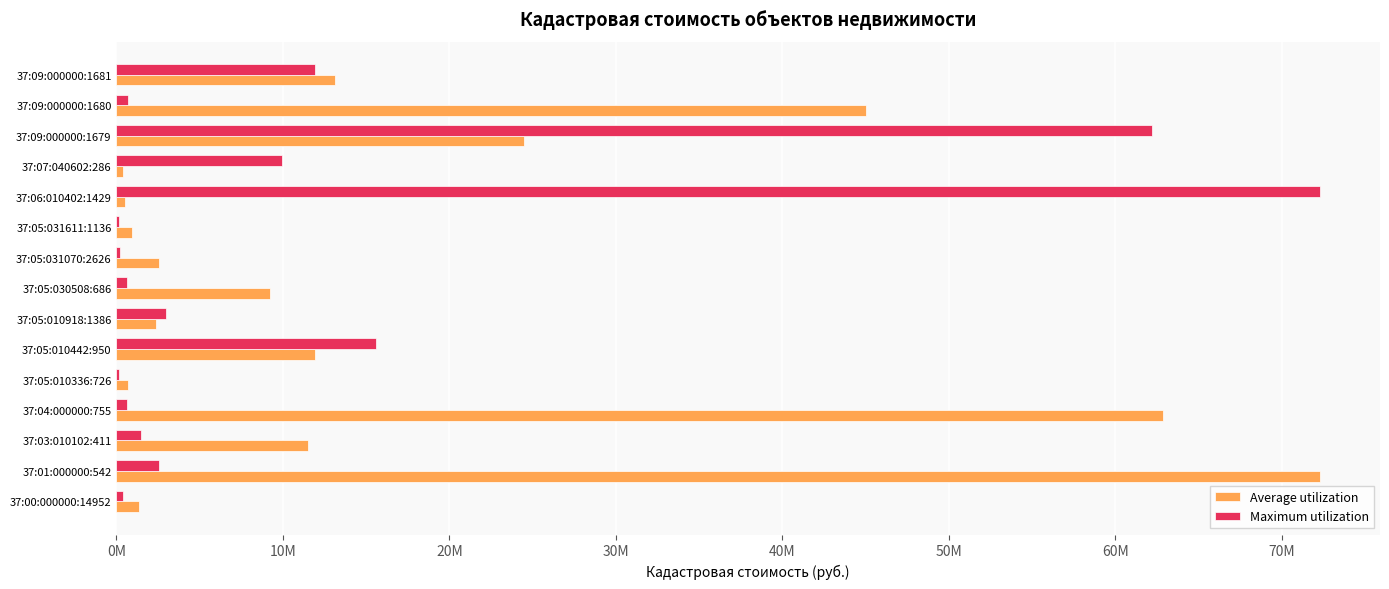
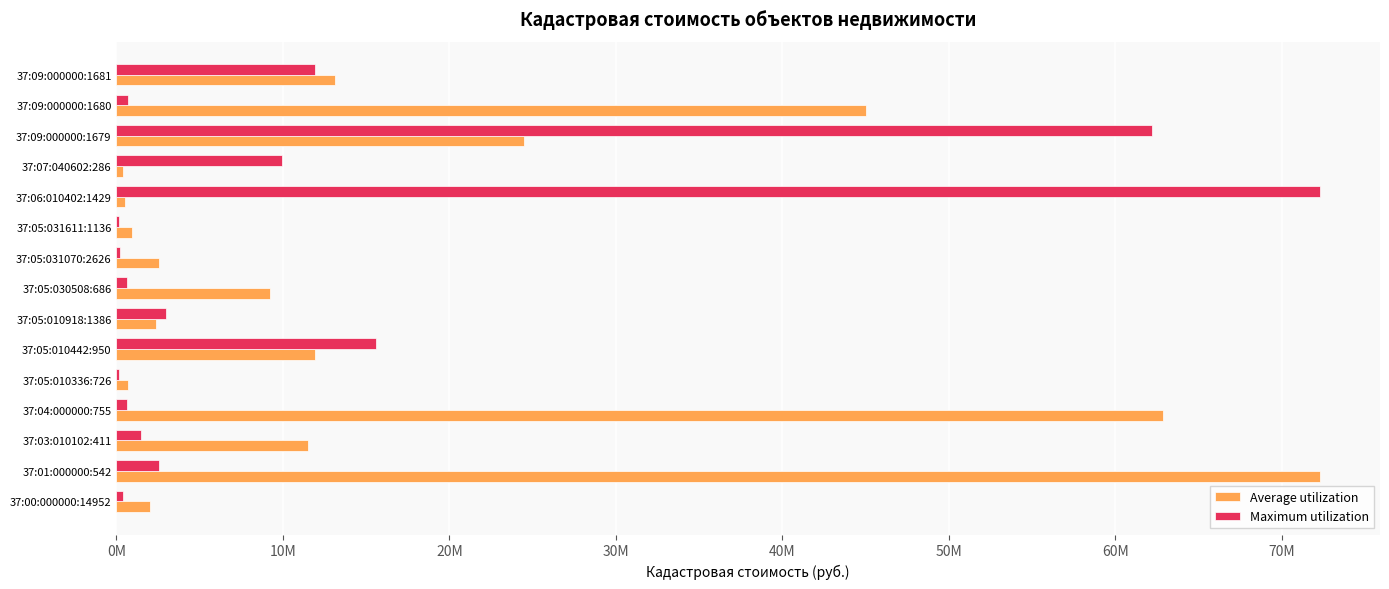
Average utilization, 37:00:000000:14952: 1400000 -> 2000000
